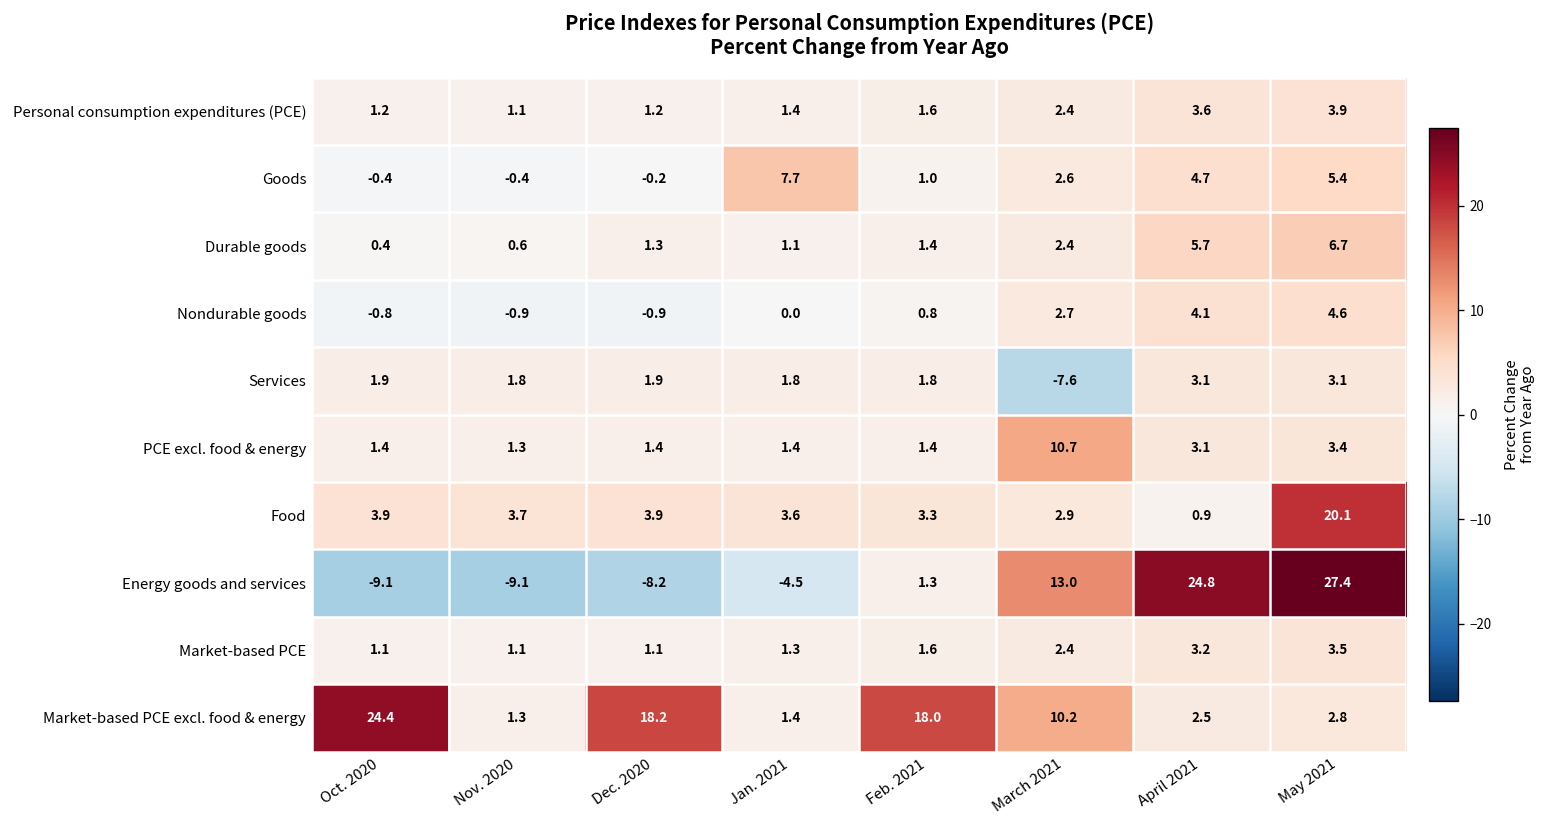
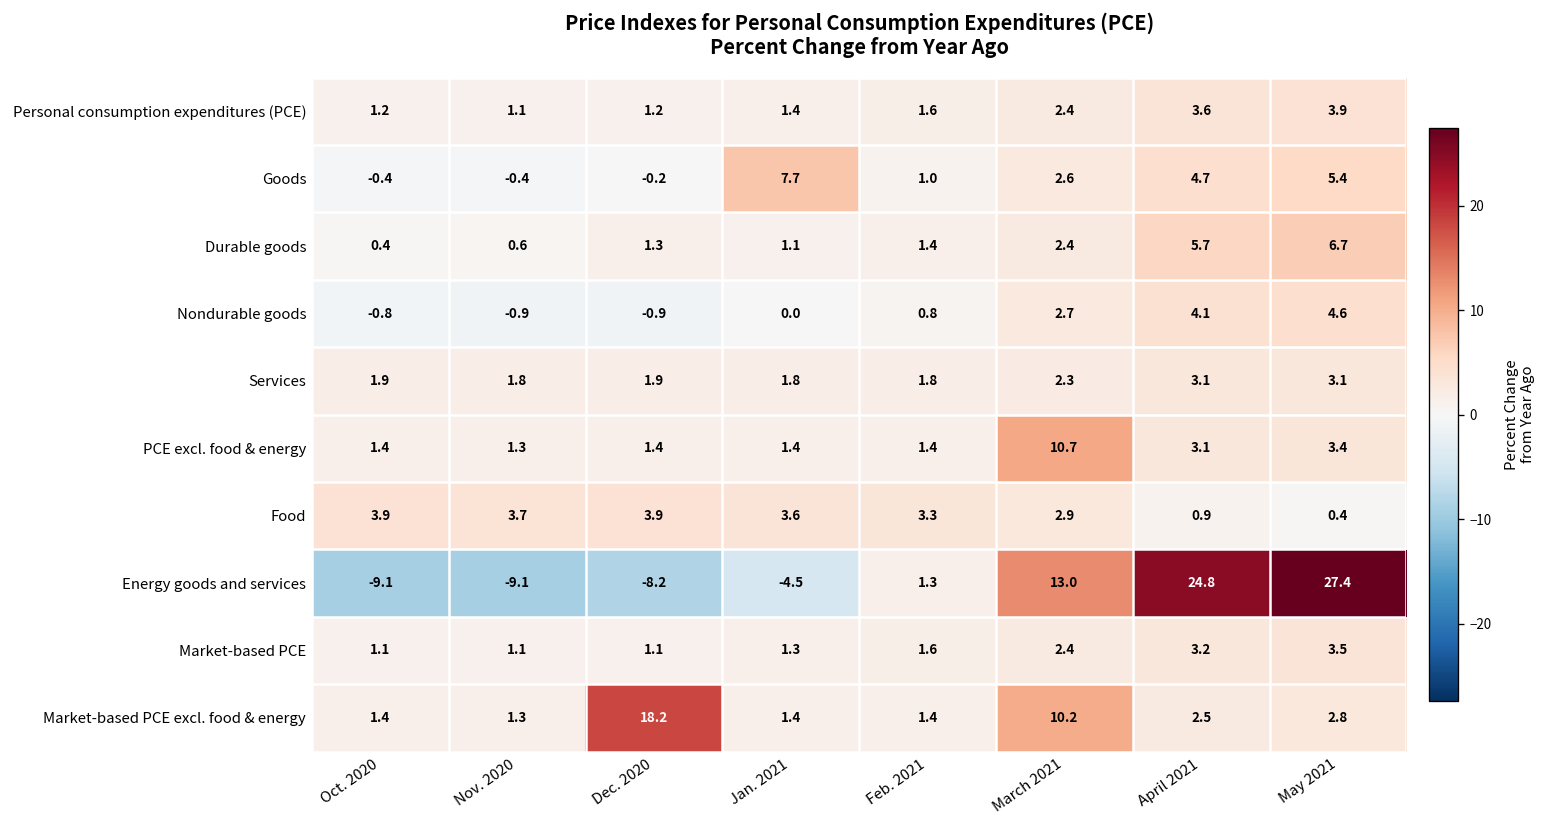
Services, March 2021: -7.6 -> 2.3
Food, May 2021: 20.1 -> 0.4
Market-based PCE excl. food & energy, Oct. 2020: 24.4 -> 1.4
Market-based PCE excl. food & energy, Feb. 2021: 18.0 -> 1.4
